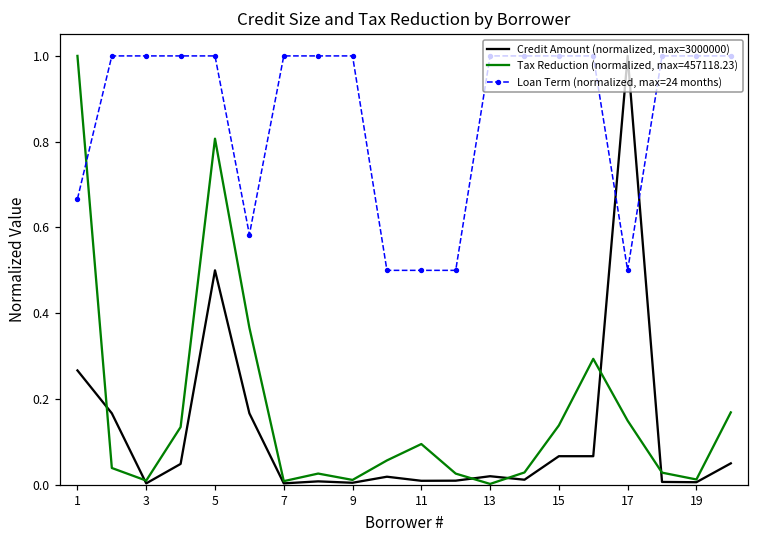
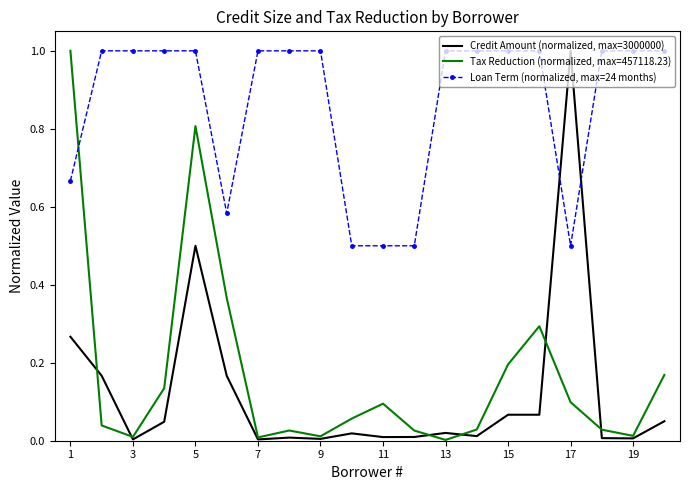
Tax Reduction (normalized, max=457118.23), 15: 0.14 -> 0.20
Tax Reduction (normalized, max=457118.23), 17: 0.15 -> 0.10
